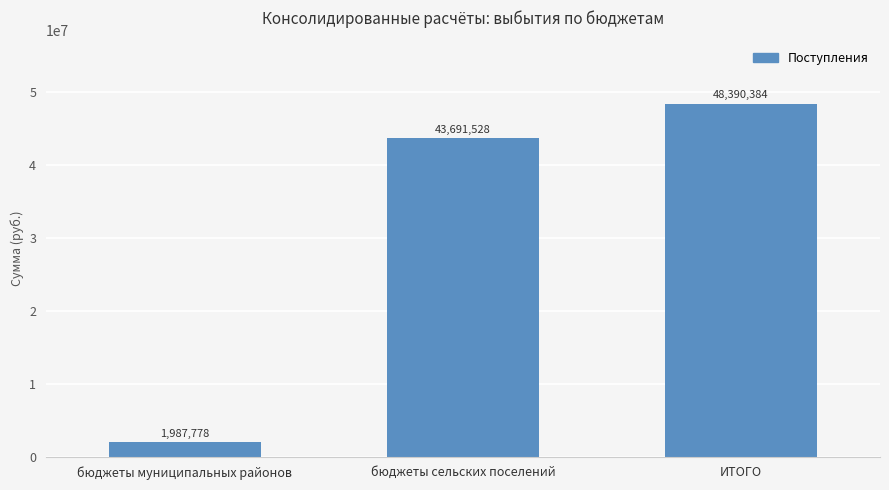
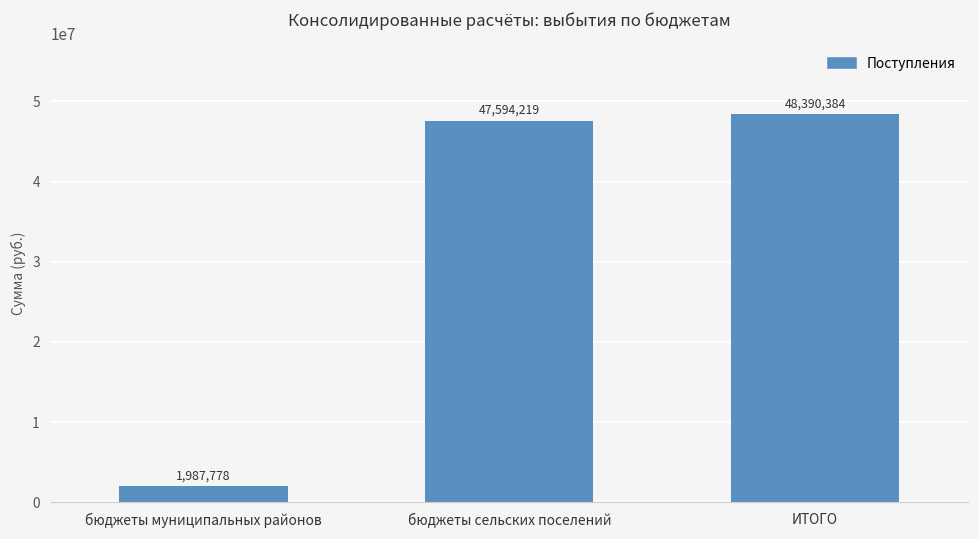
бюджеты сельских поселений: 43,691,528 -> 47,594,219
